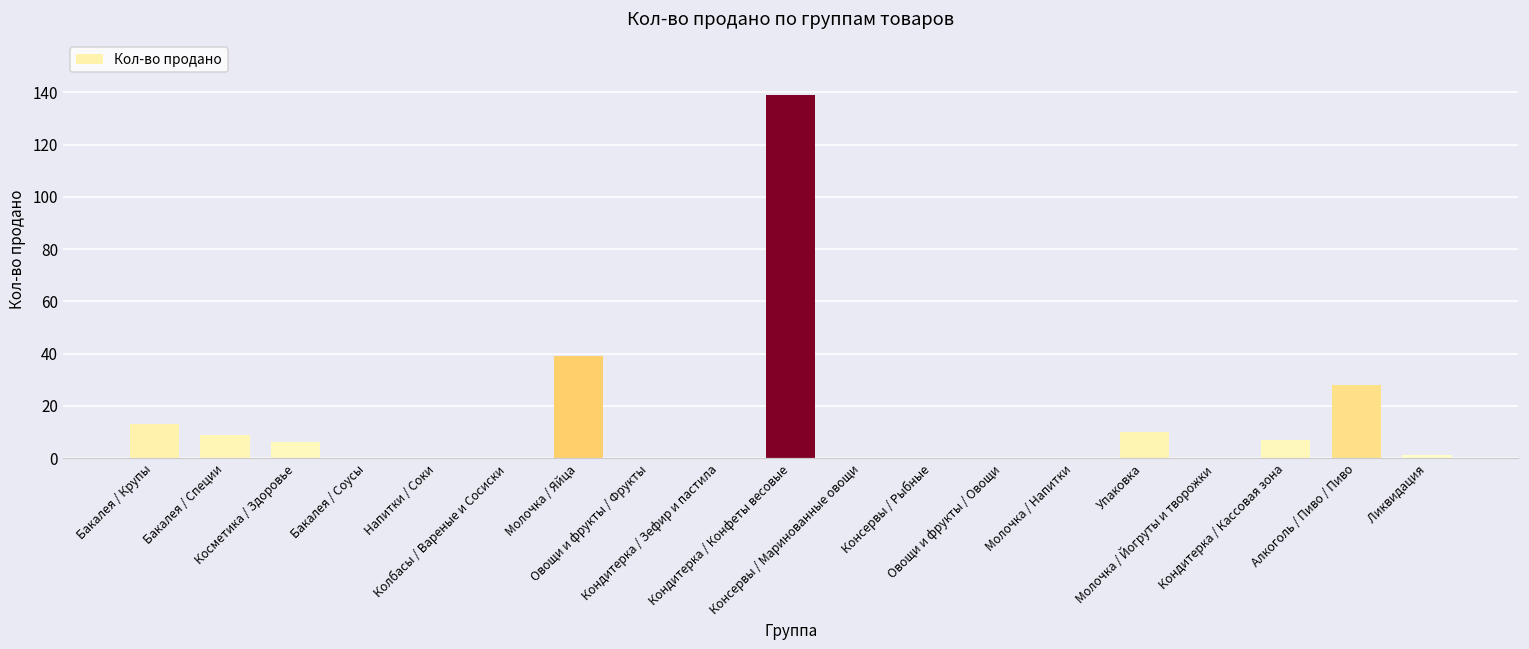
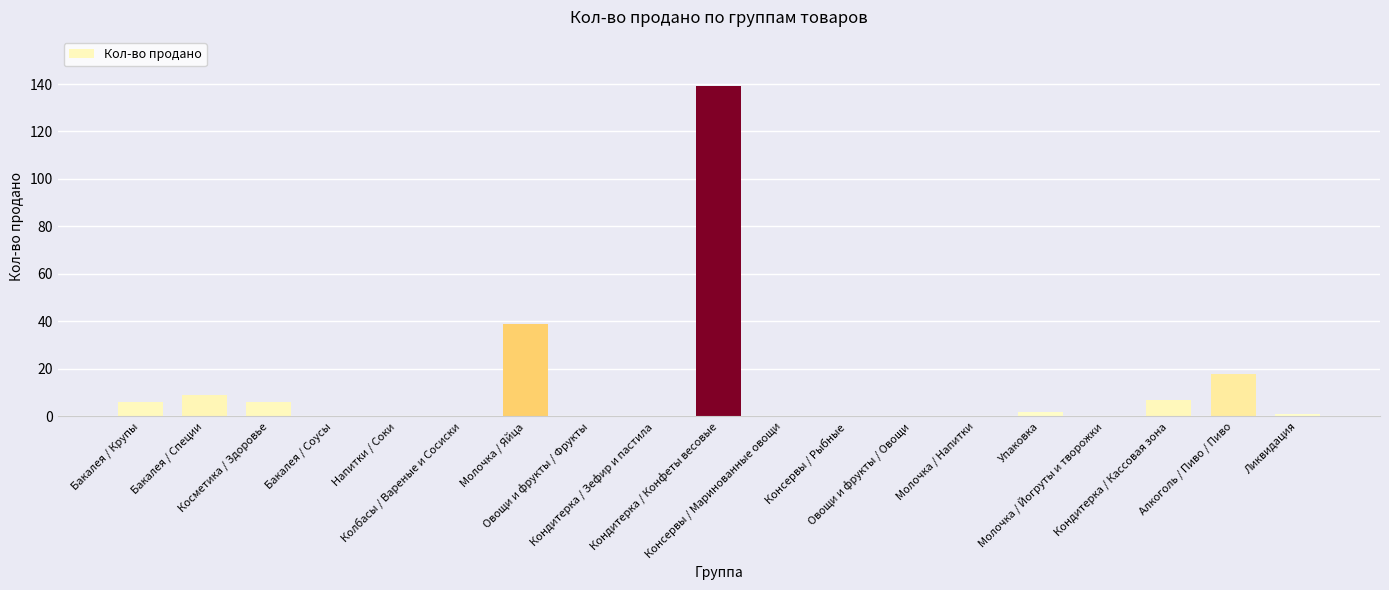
Бакалея / Крупы: 13 -> 6
Упаковка: 10 -> 2
Алкоголь / Пиво / Пиво: 28 -> 18
